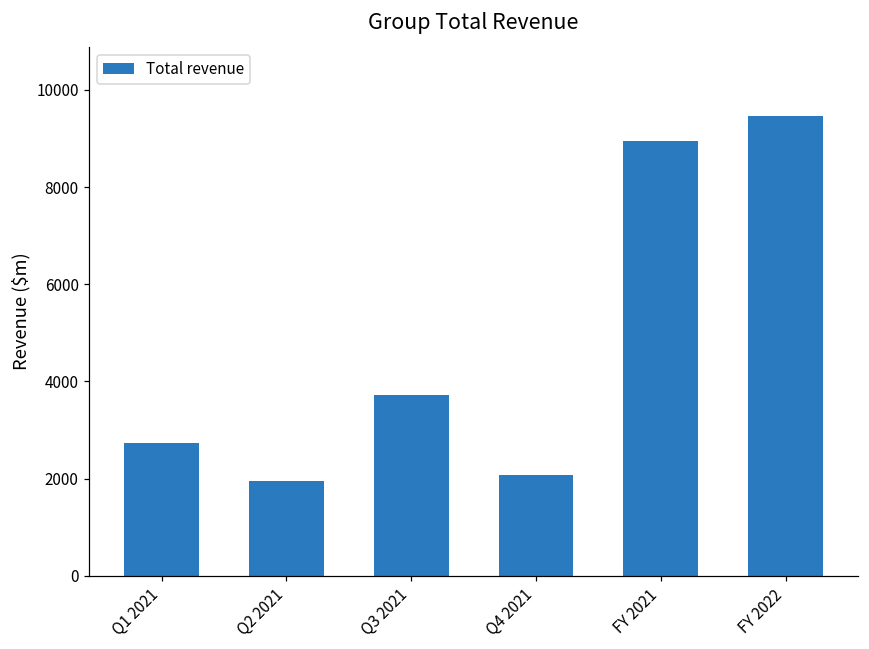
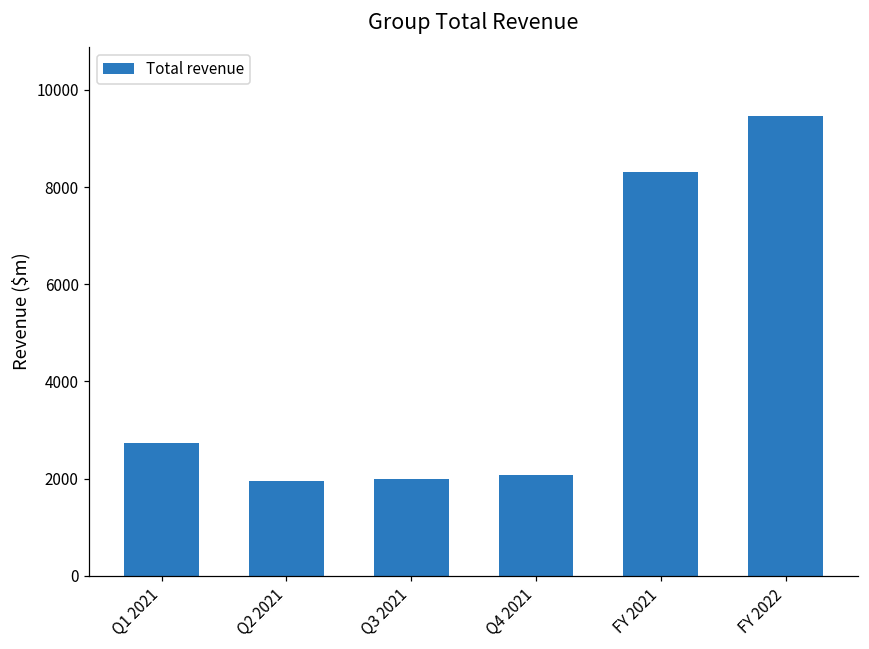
Q3 2021: 3700 -> 2000
FY 2021: 9000 -> 8300
